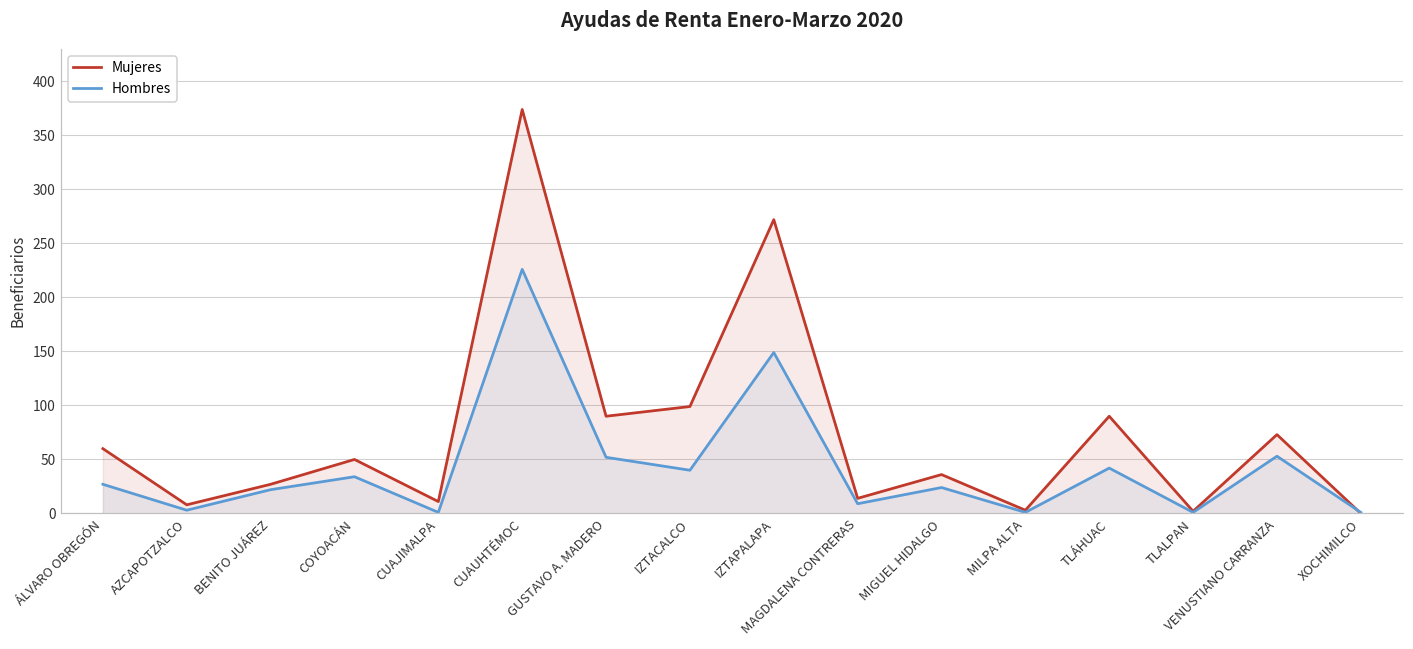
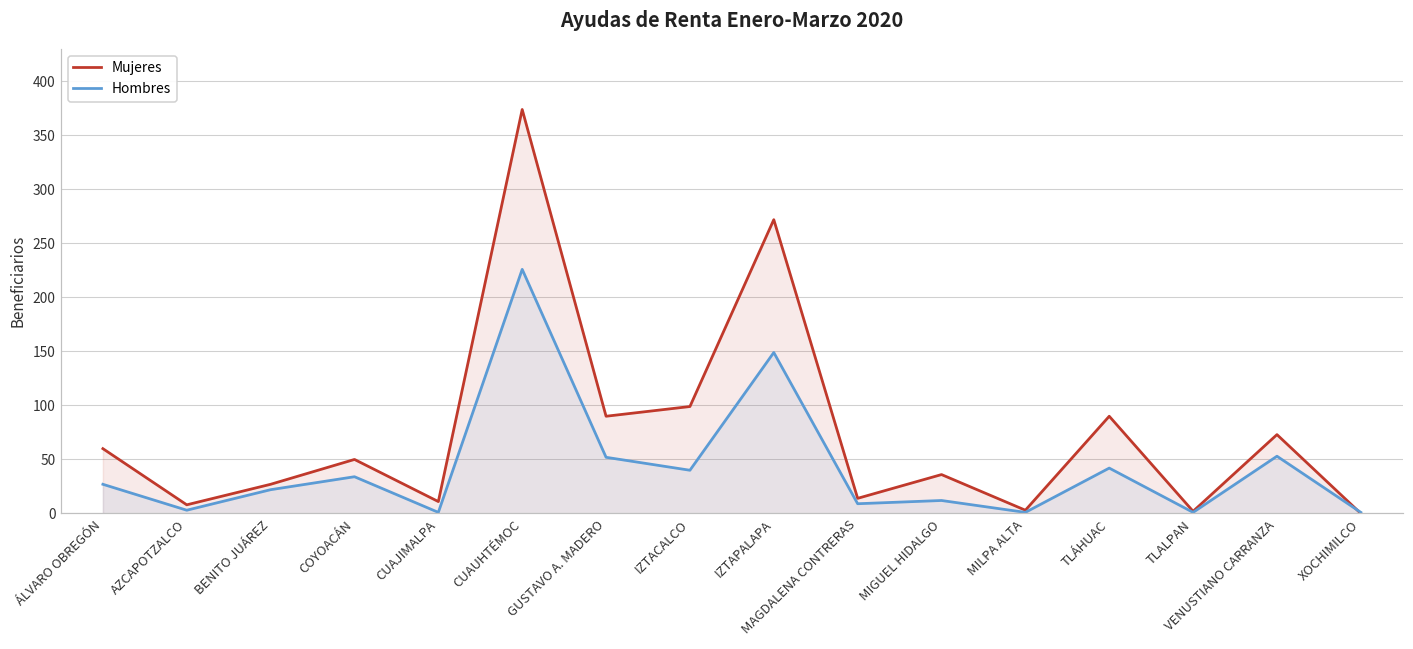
Hombres, MIGUEL HIDALGO: 20 -> 10
